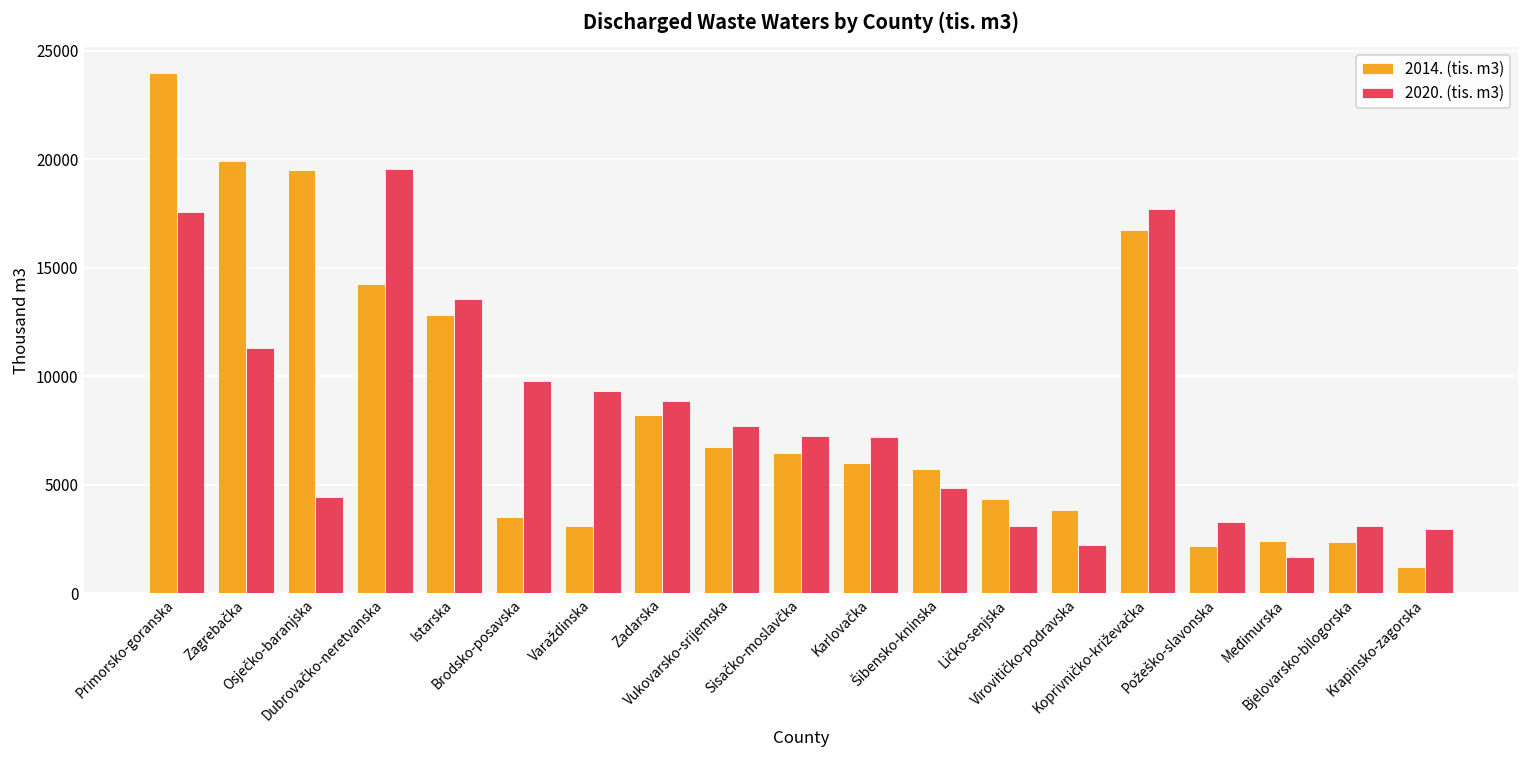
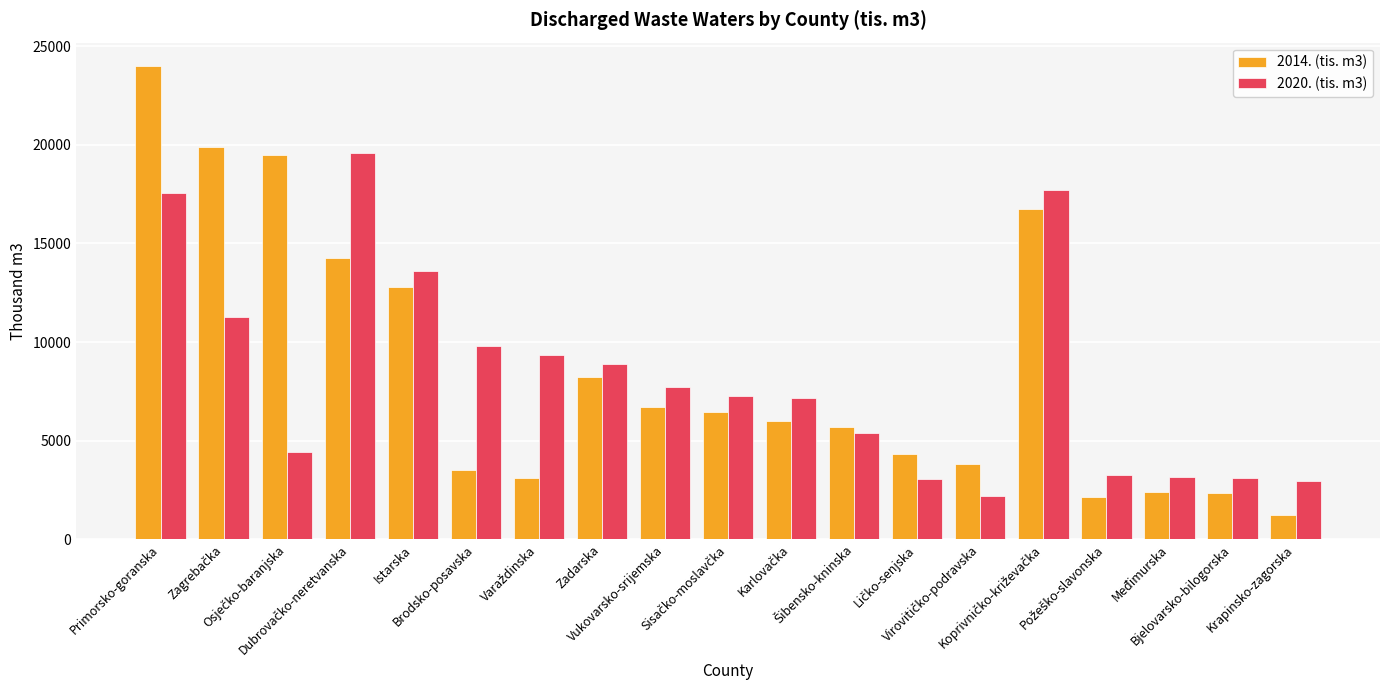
2020. (tis. m3), Šibensko-kninska: 4800 -> 5400
2020. (tis. m3), Međimurska: 1700 -> 3100
